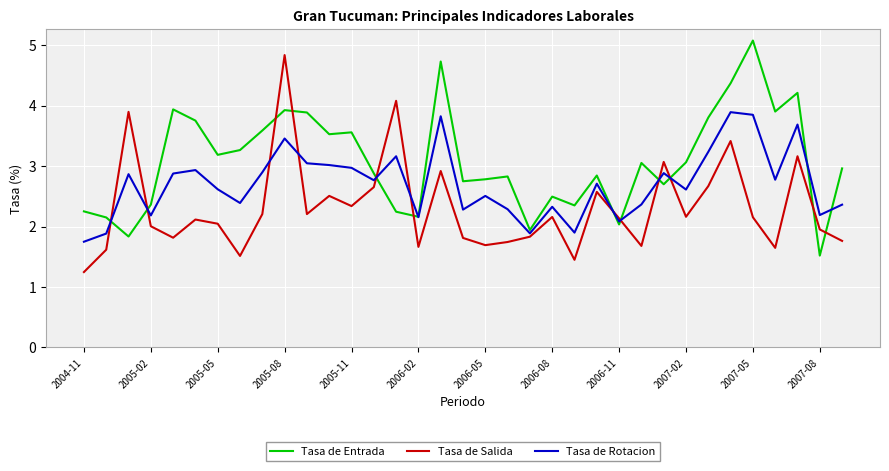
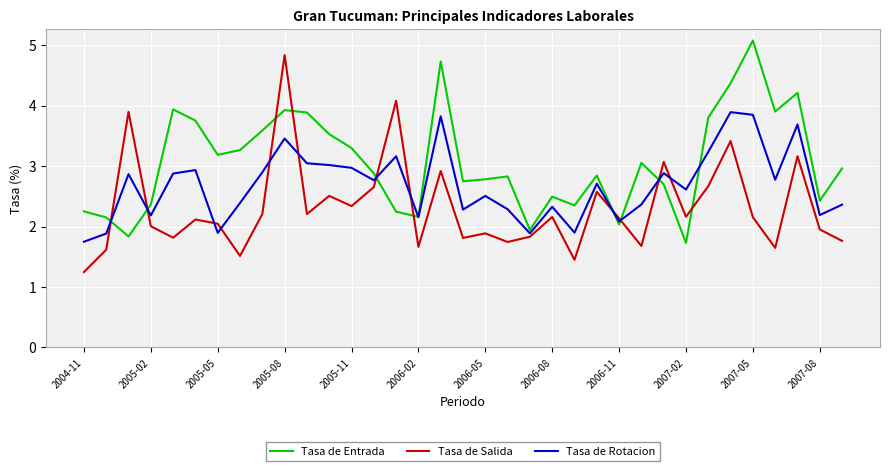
Tasa de Rotacion, 2005-05: 2.6 -> 1.9
Tasa de Entrada, 2005-11: 3.6 -> 3.3
Tasa de Salida, 2006-05: 1.7 -> 1.9
Tasa de Entrada, 2007-02: 3.1 -> 1.7
Tasa de Entrada, 2007-08: 1.5 -> 2.4
